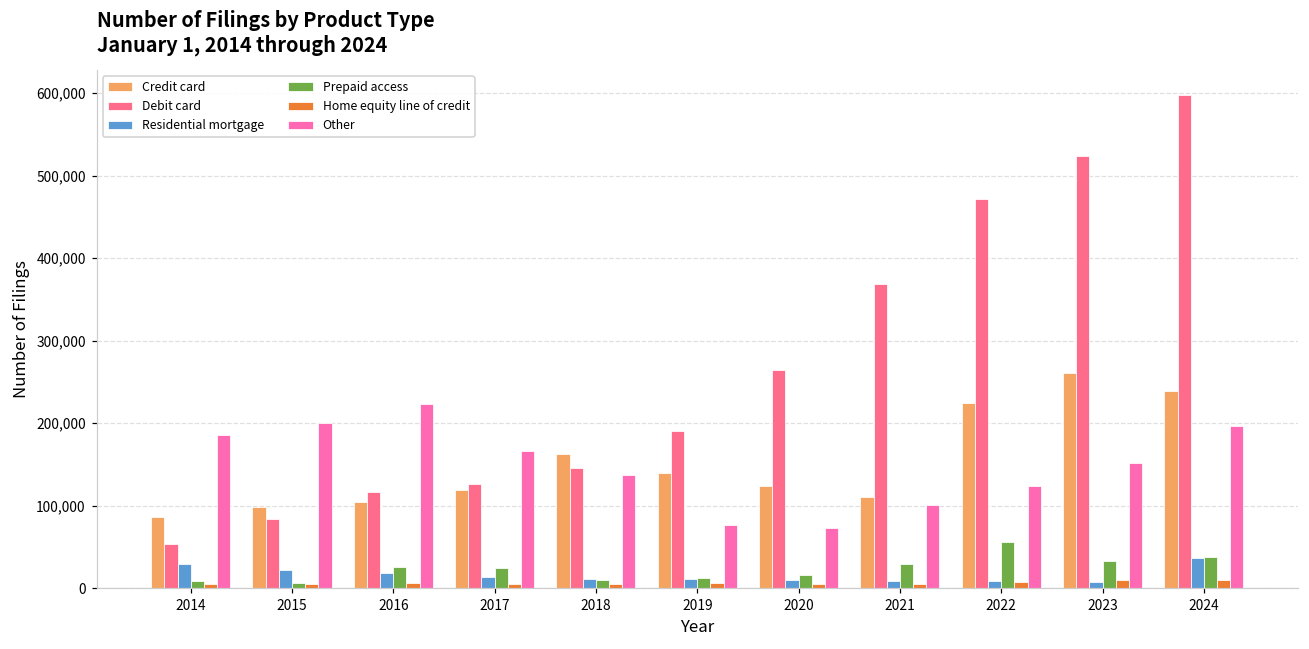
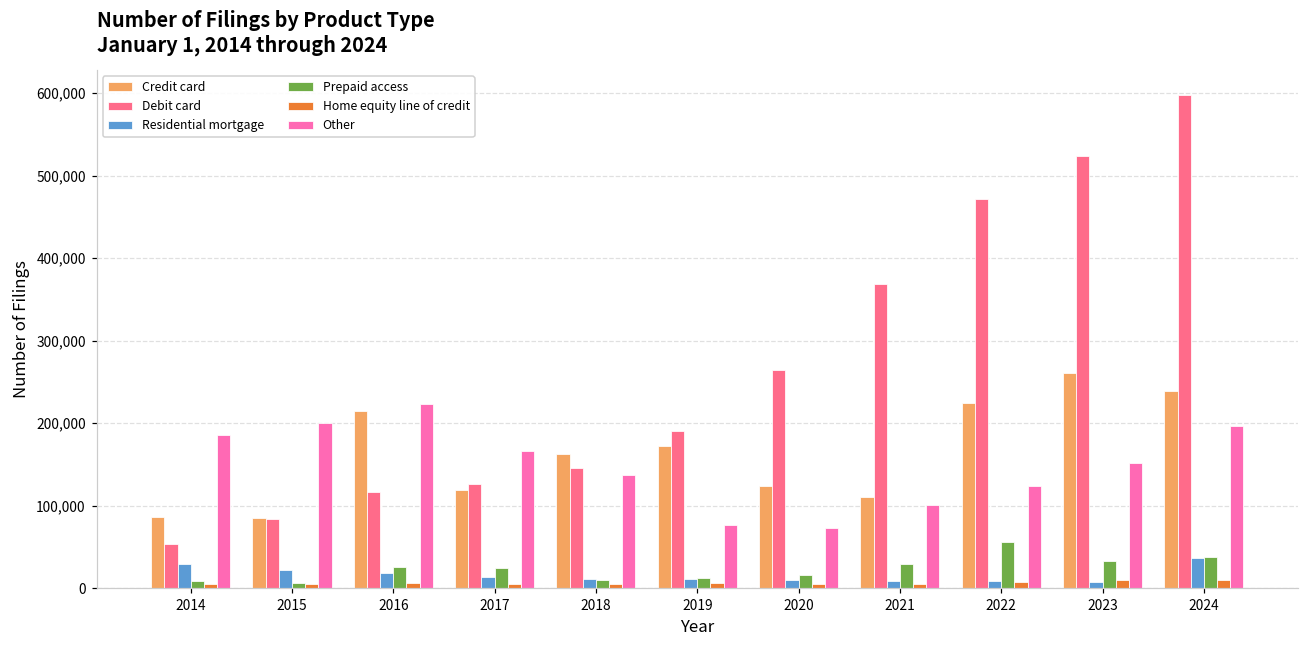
Credit card, 2015: 100,000 -> 80,000
Credit card, 2016: 100,000 -> 210,000
Credit card, 2019: 140,000 -> 170,000
